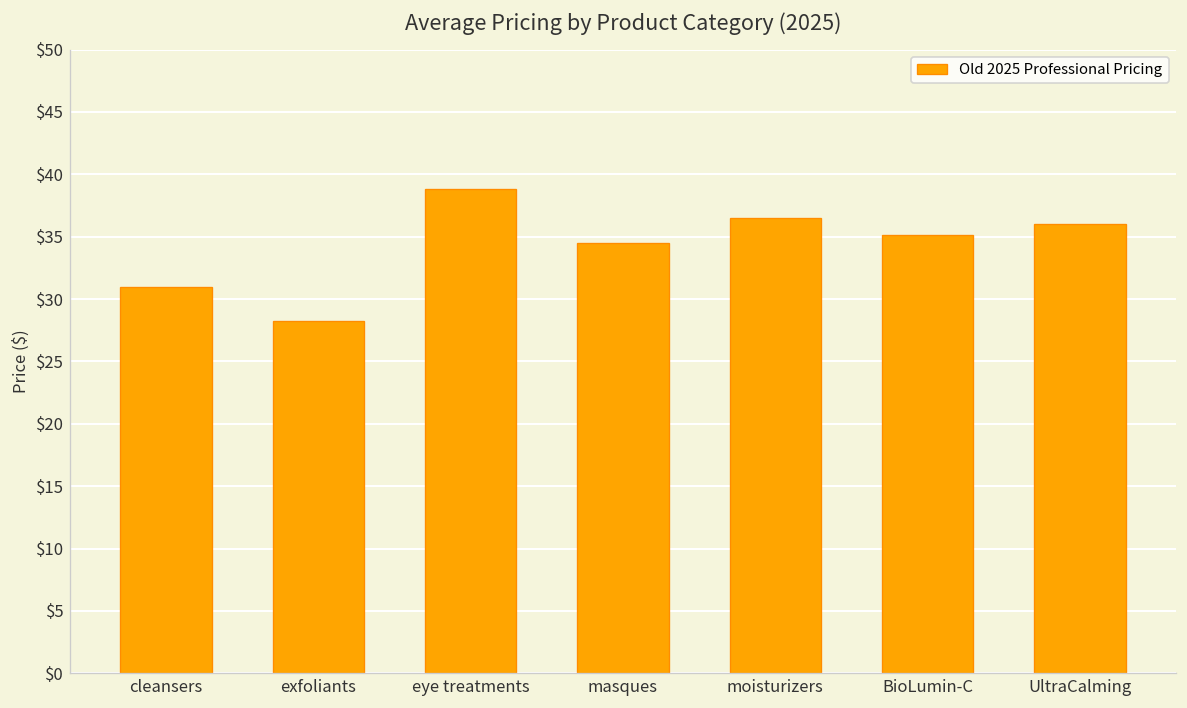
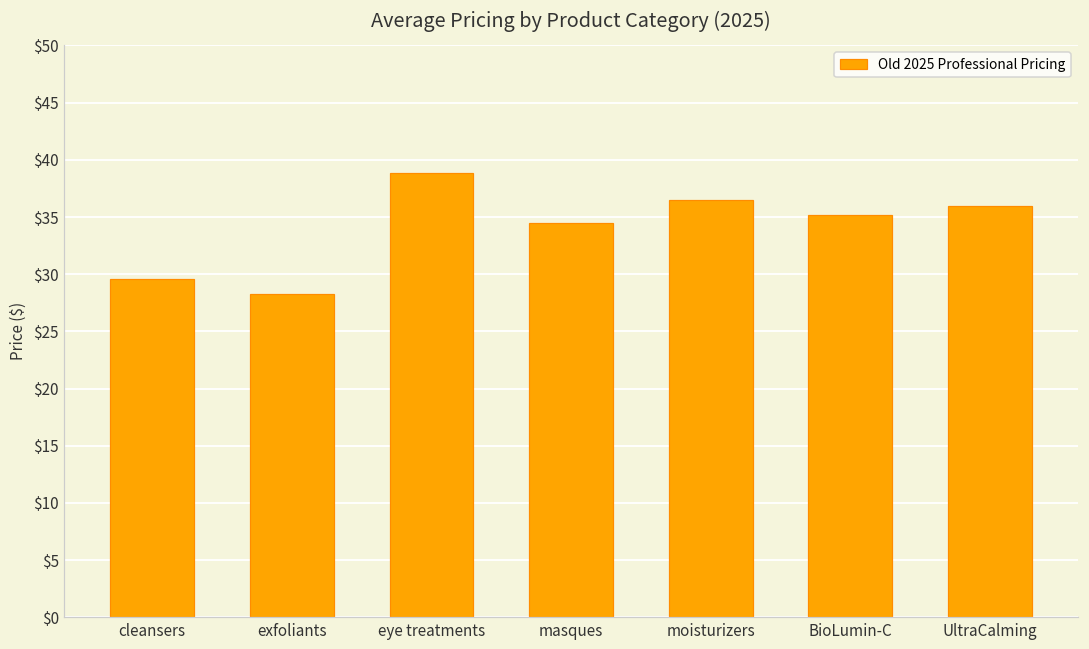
cleansers: $30.9 -> $29.6
